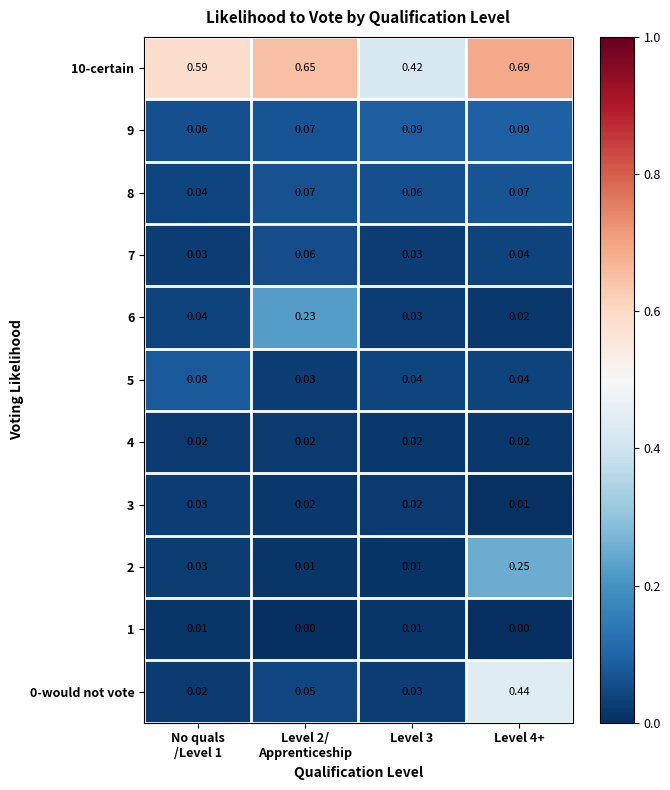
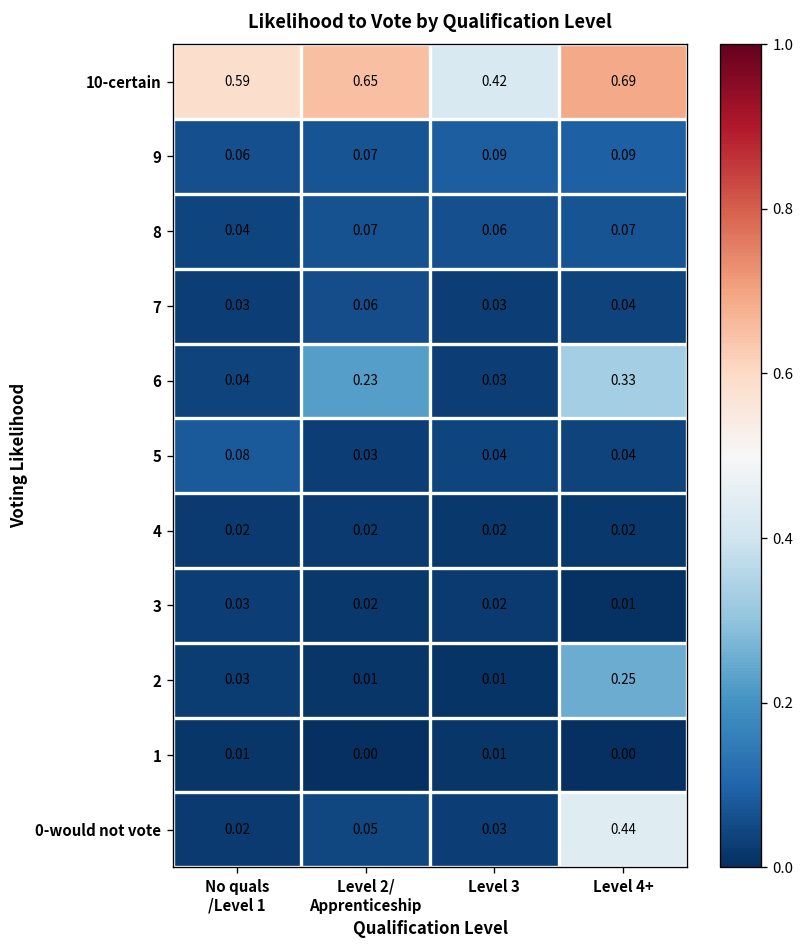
6, Level 4+: 0.02 -> 0.33
